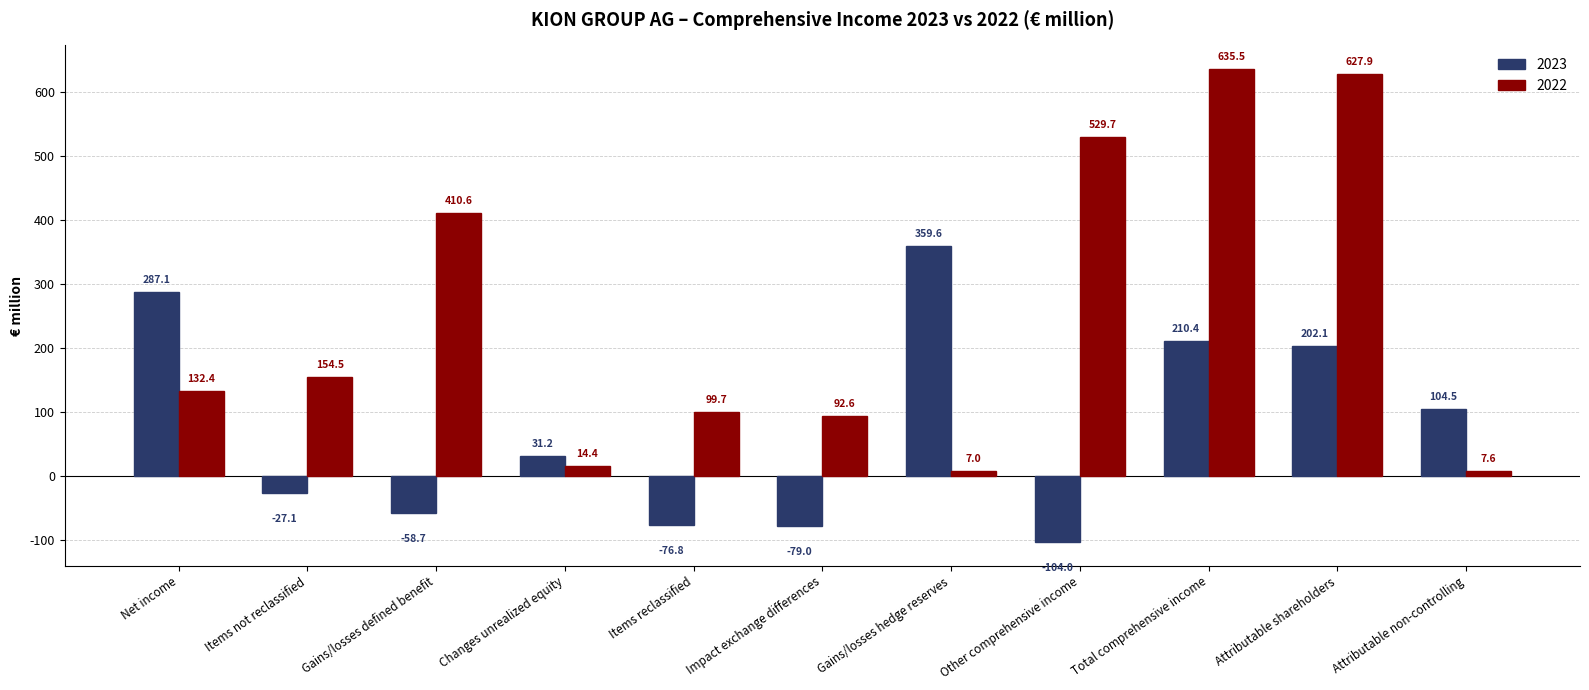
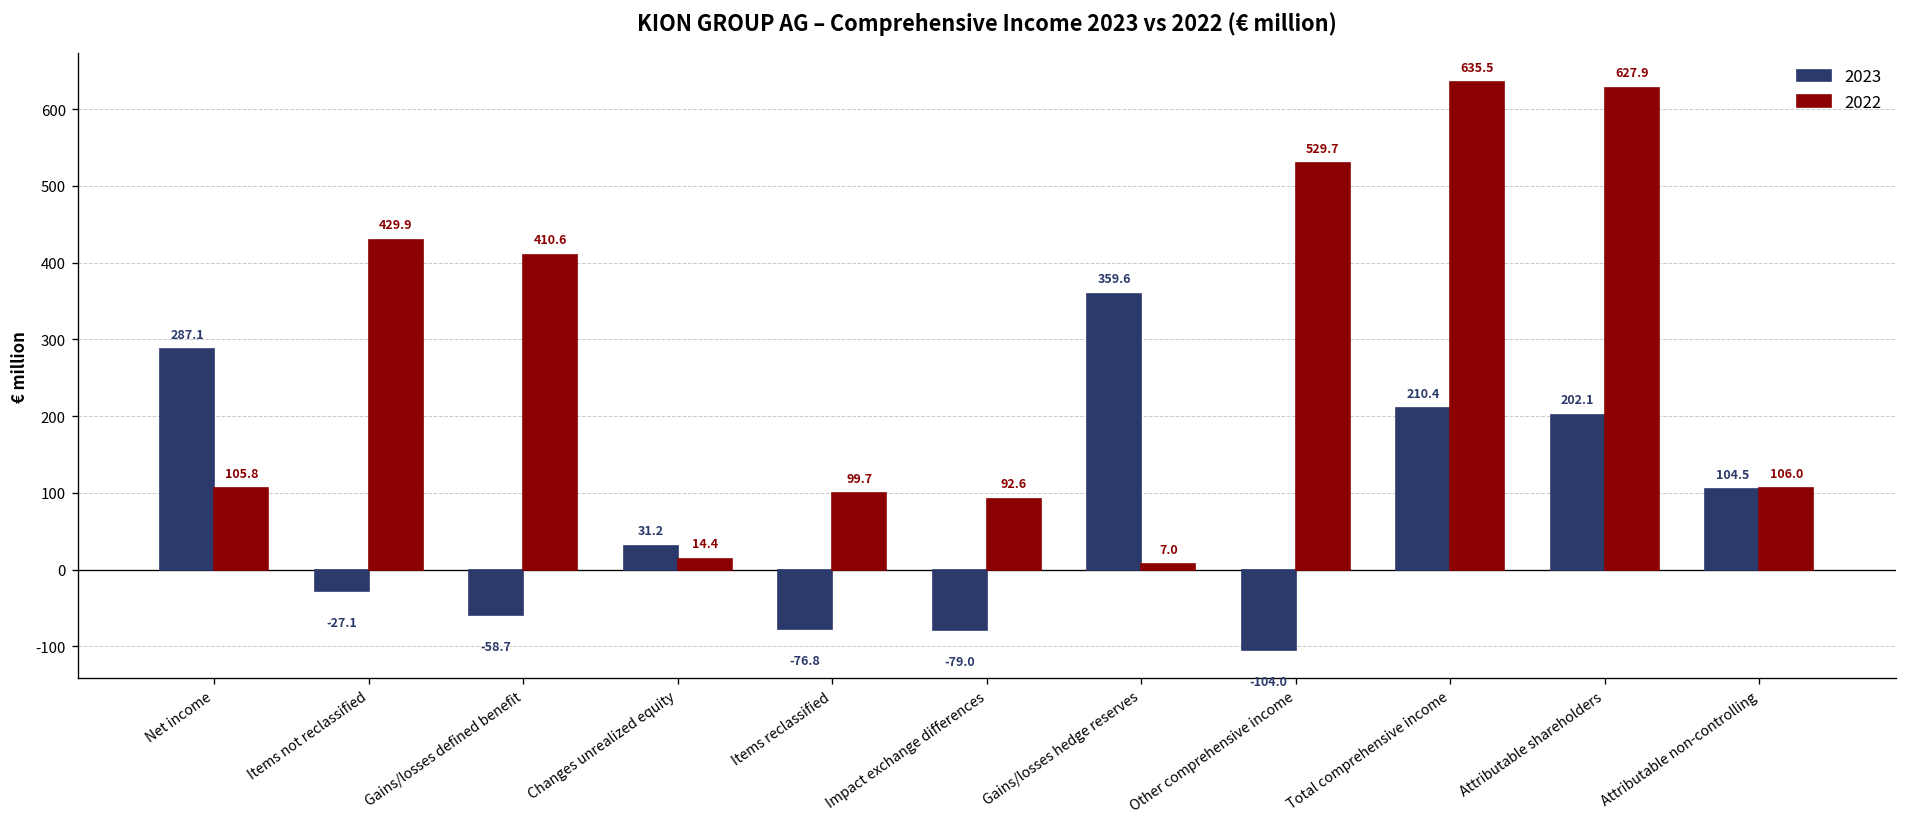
2022, Net income: 132.4 -> 105.8
2022, Items not reclassified: 154.5 -> 429.9
2022, Attributable non-controlling: 7.6 -> 106.0
